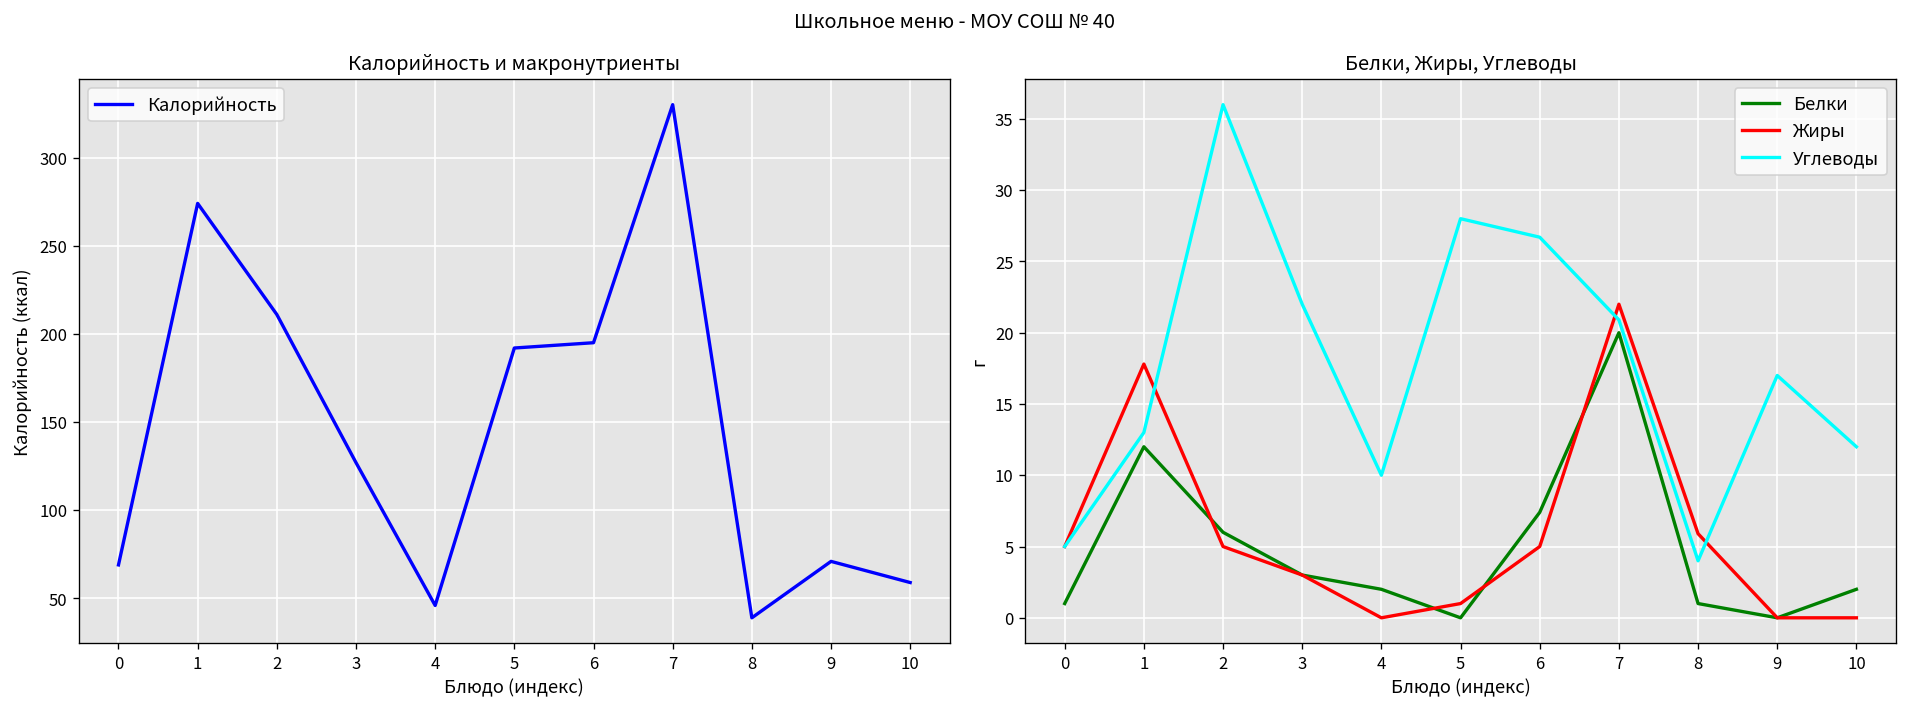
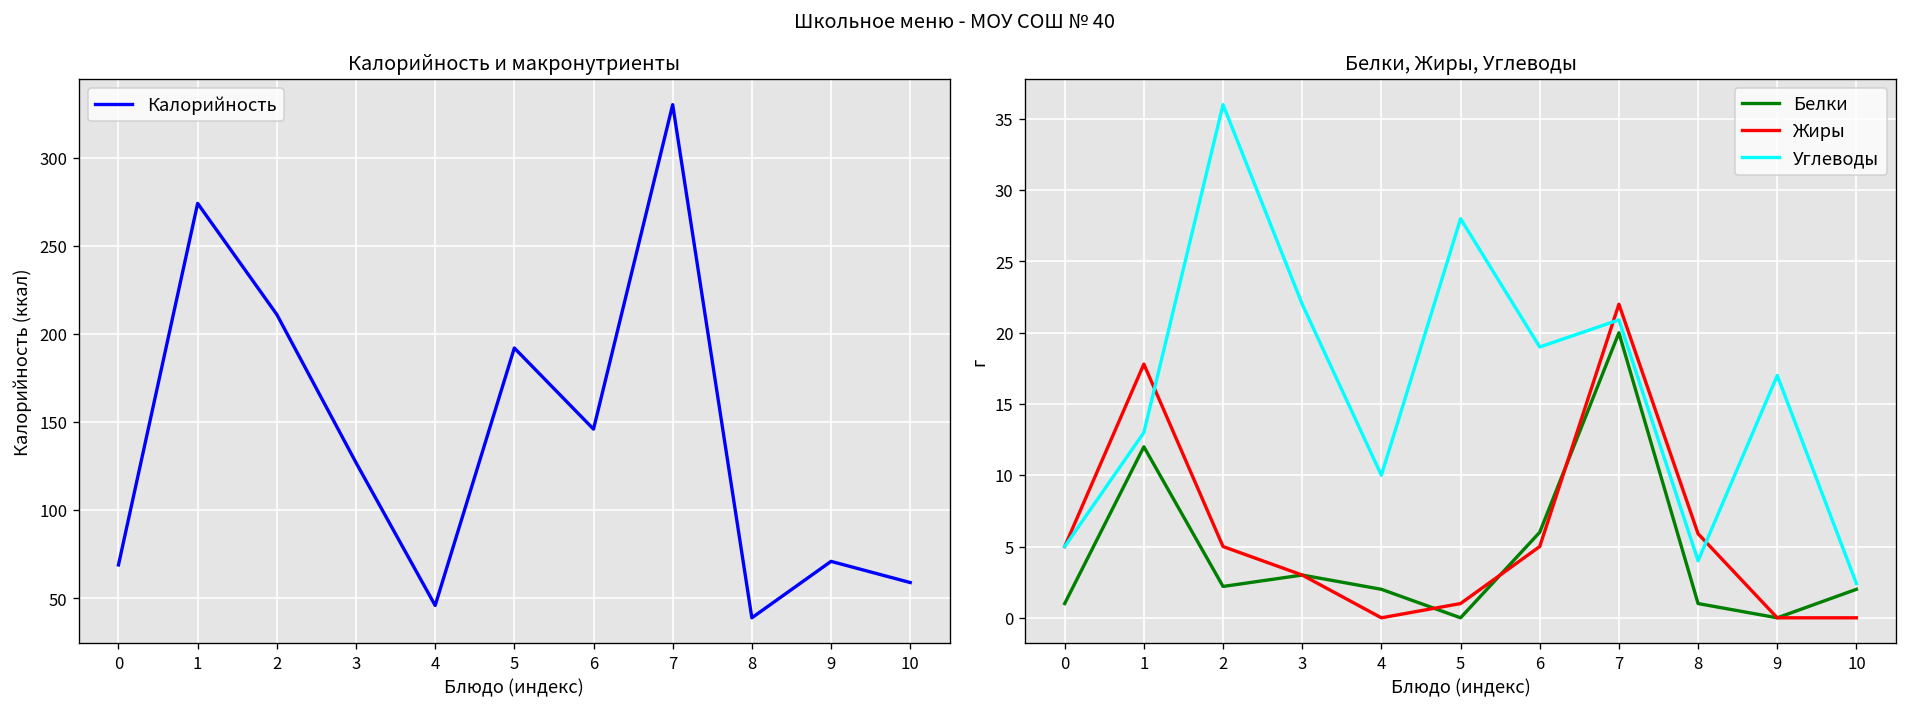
Калорийность и макронутриенты, 6: 195 -> 146
Белки, Жиры, Углеводы, Белки, 2: 6.0 -> 2.2
Белки, Жиры, Углеводы, Белки, 6: 7.4 -> 6.0
Белки, Жиры, Углеводы, Углеводы, 6: 26.7 -> 19.0
Белки, Жиры, Углеводы, Углеводы, 10: 12.0 -> 2.4
